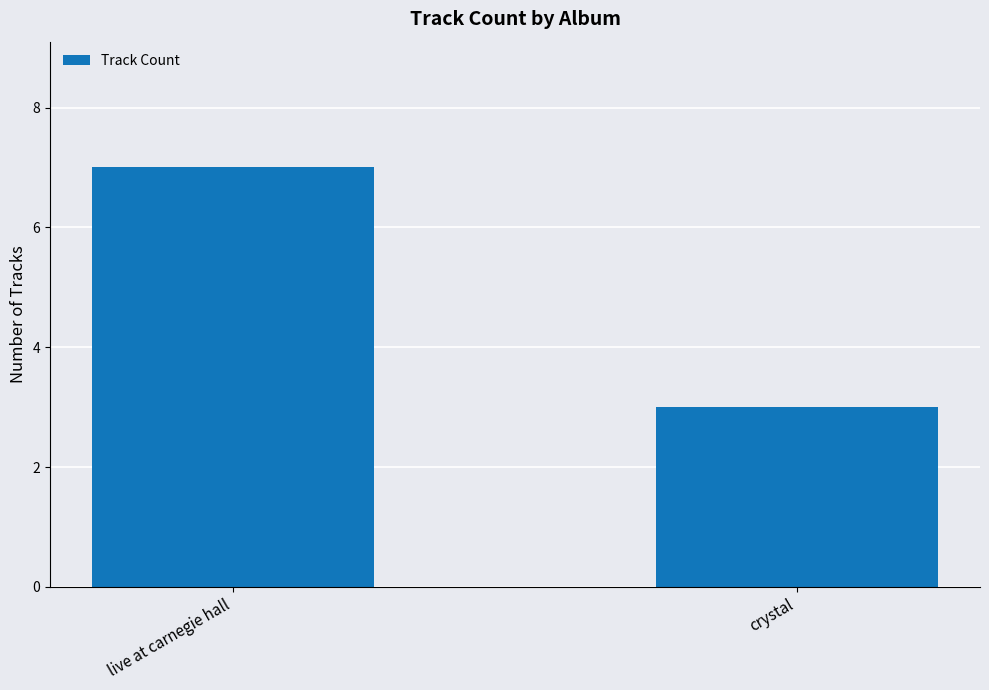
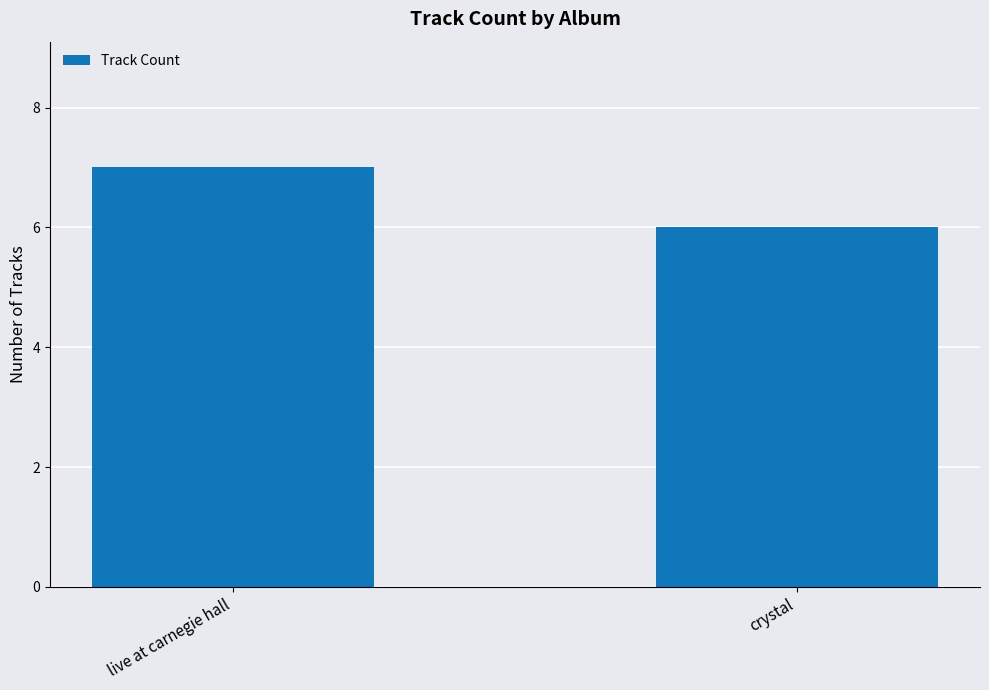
crystal: 3 -> 6
